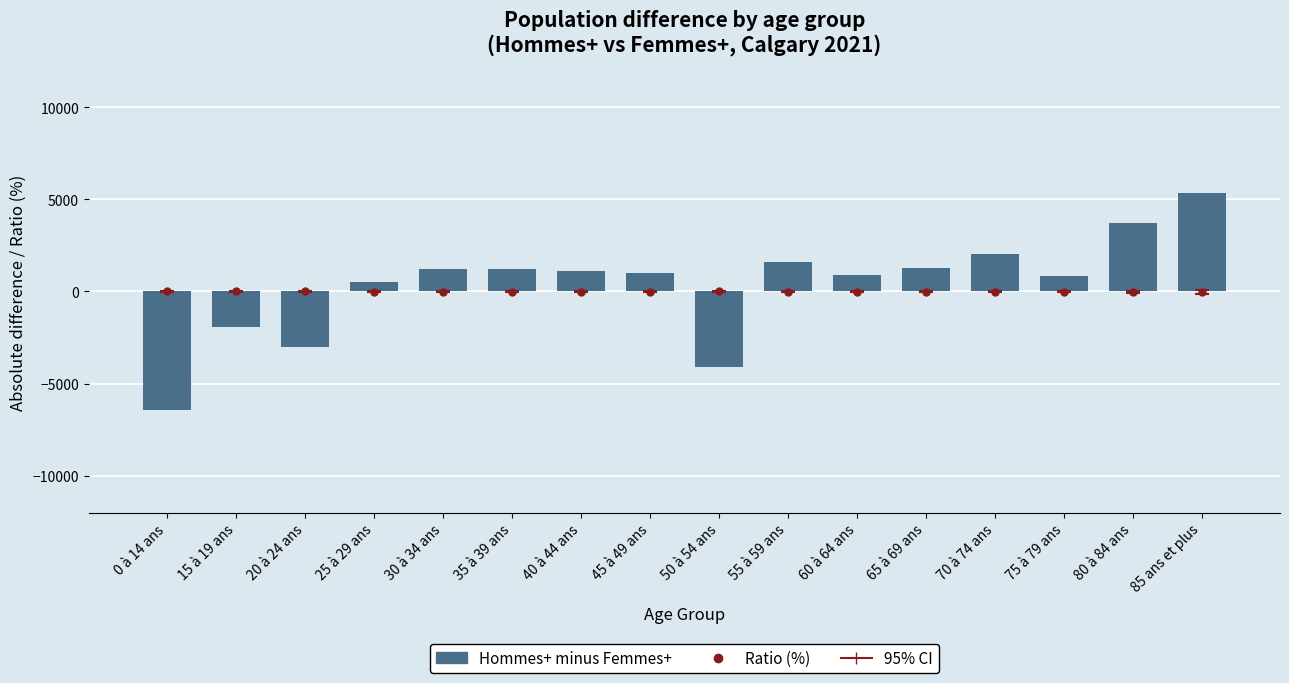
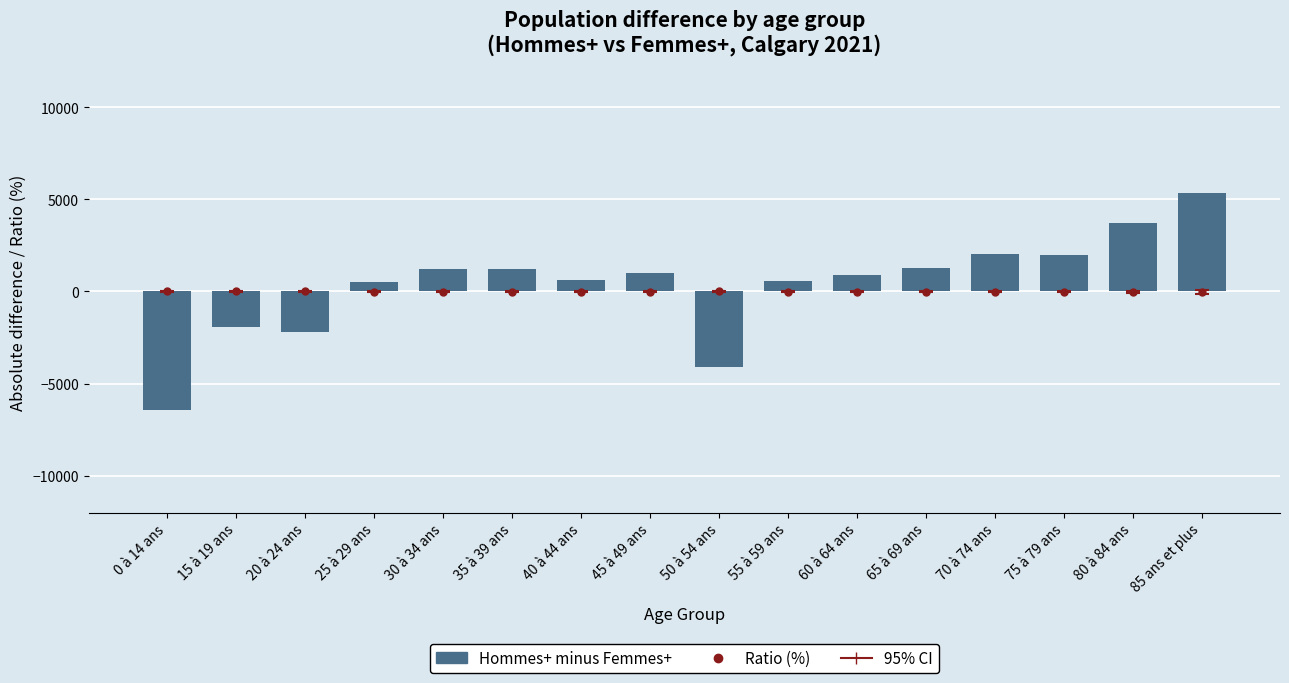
Hommes+ minus Femmes+, 20 à 24 ans: -3000 -> -2200
Hommes+ minus Femmes+, 40 à 44 ans: 1100 -> 600
Hommes+ minus Femmes+, 55 à 59 ans: 1600 -> 600
Hommes+ minus Femmes+, 75 à 79 ans: 900 -> 2000
